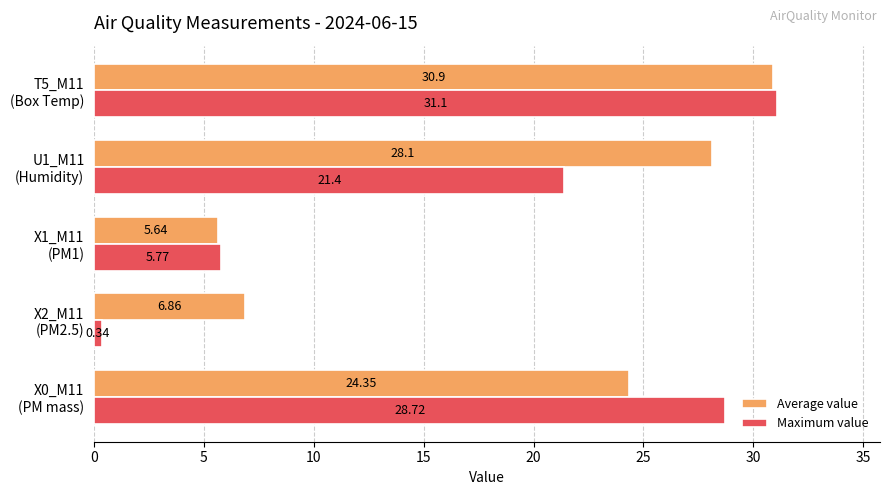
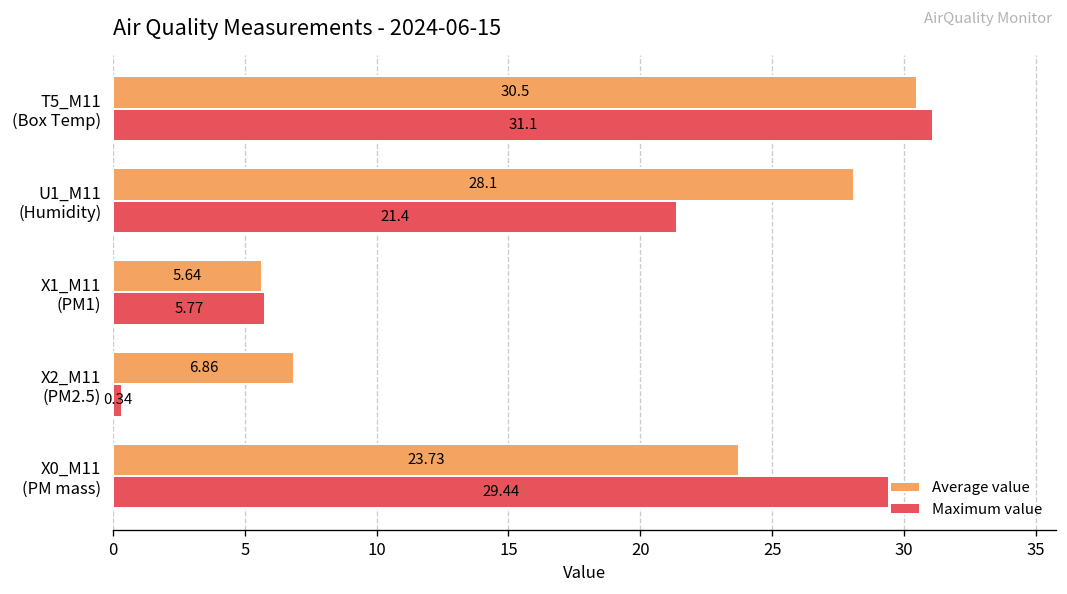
Average value, T5_M11 (Box Temp): 30.9 -> 30.5
Average value, X0_M11 (PM mass): 24.35 -> 23.73
Maximum value, X0_M11 (PM mass): 28.72 -> 29.44
